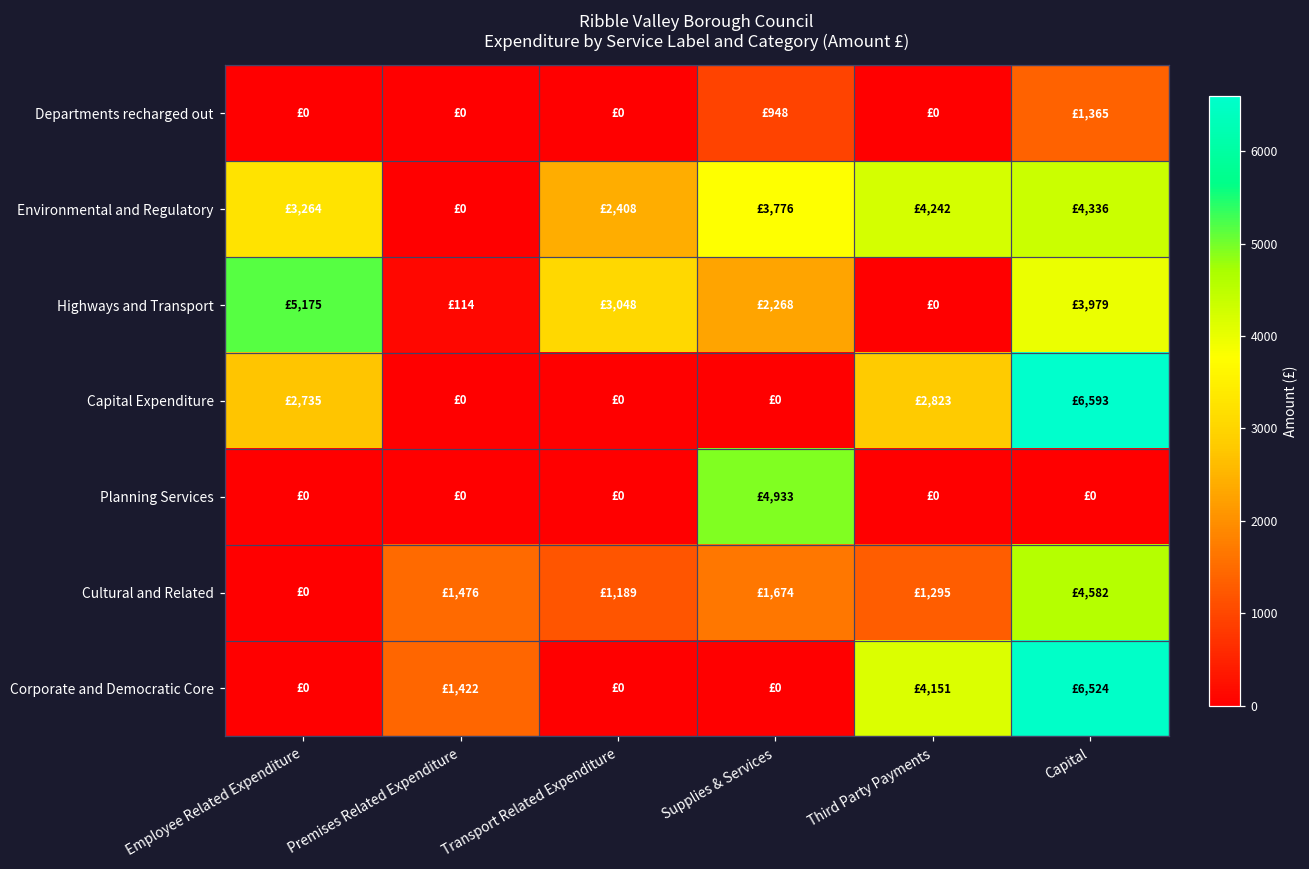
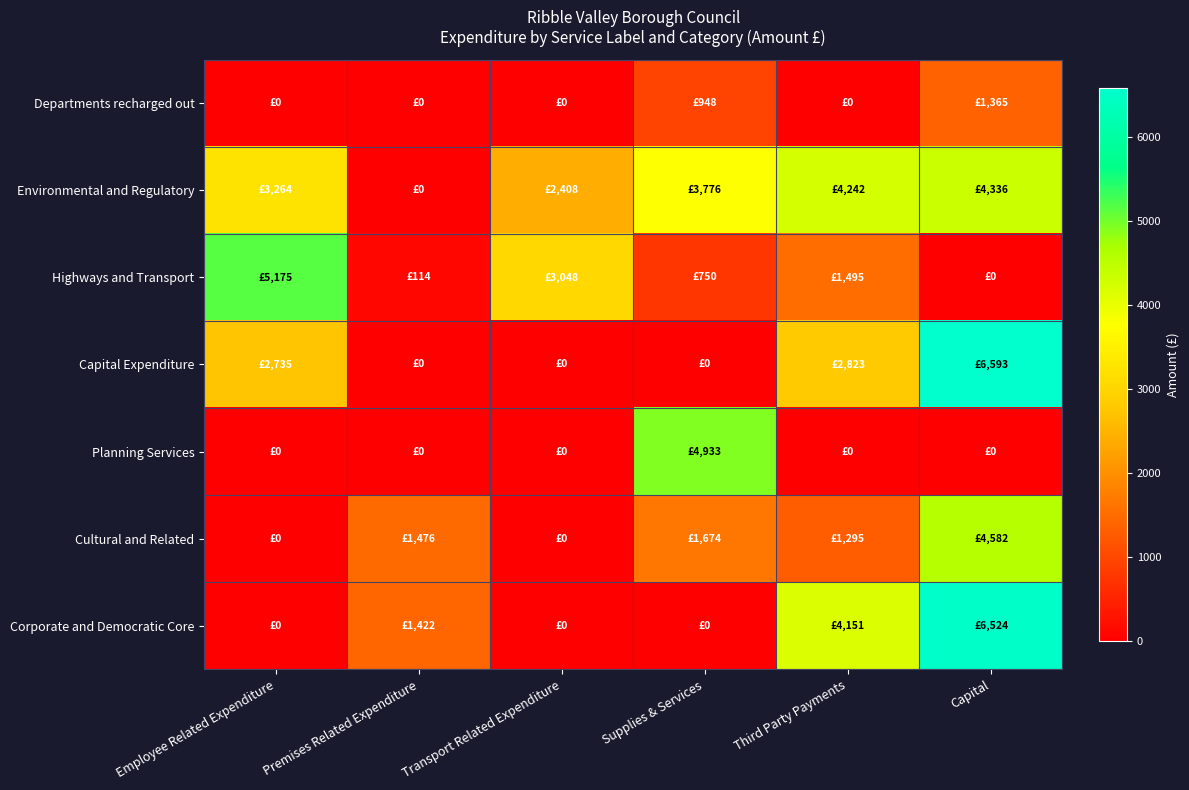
Highways and Transport, Supplies & Services: £2,268 -> £750
Highways and Transport, Third Party Payments: £0 -> £1,495
Highways and Transport, Capital: £3,979 -> £0
Cultural and Related, Transport Related Expenditure: £1,189 -> £0
